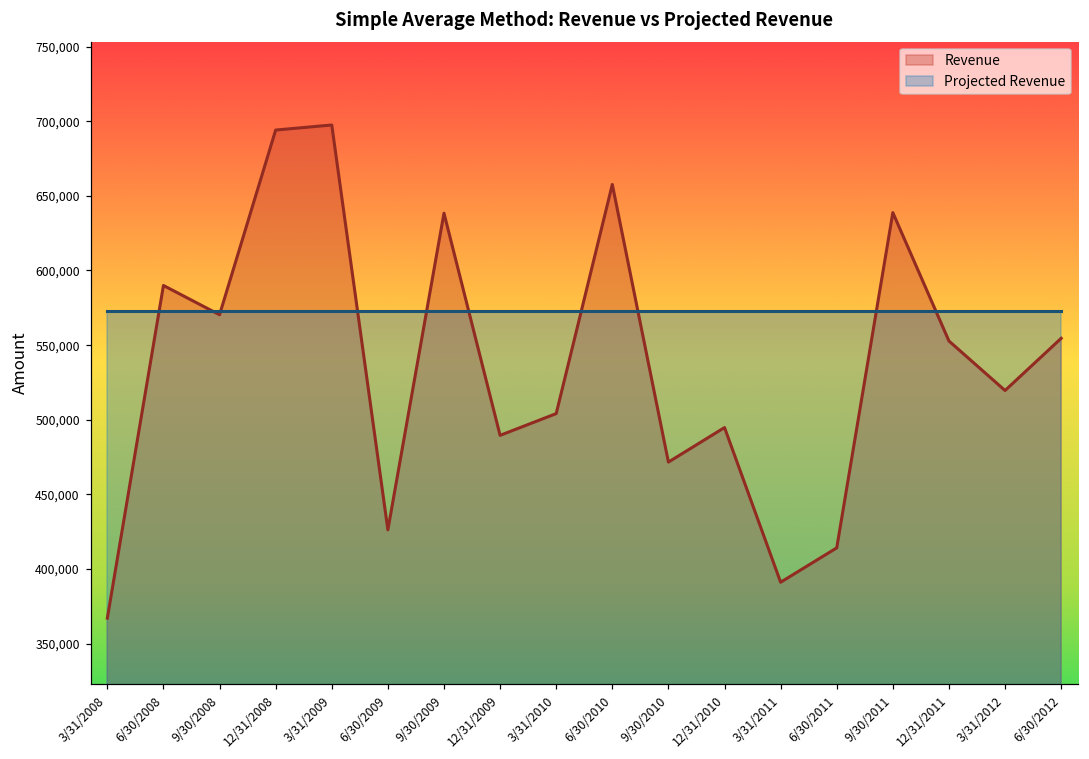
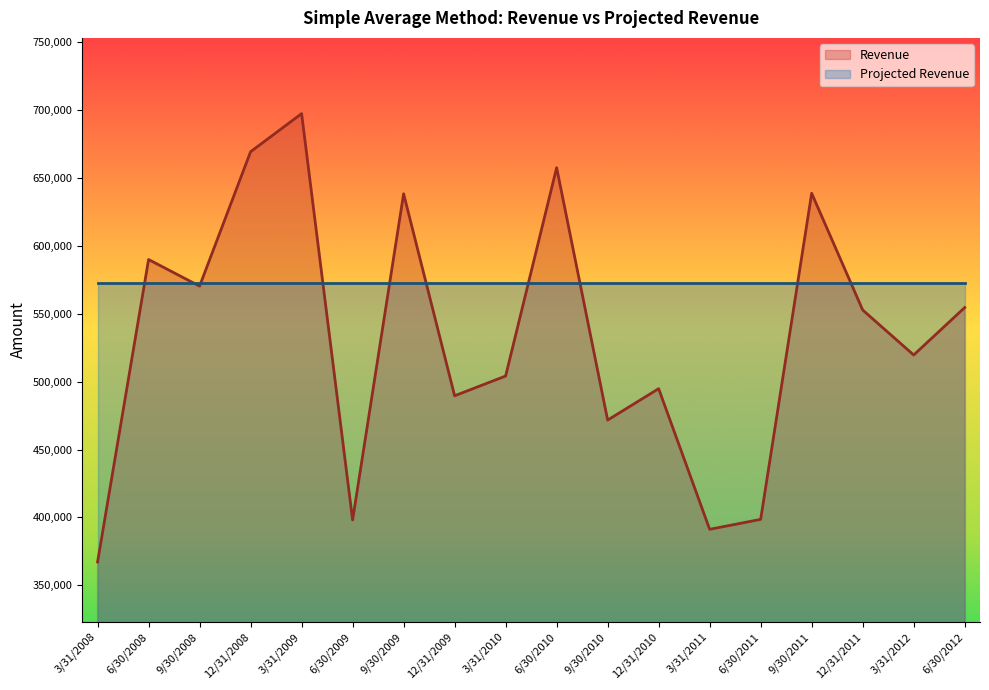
Revenue, 12/31/2008: 694,000 -> 669,000
Revenue, 6/30/2009: 426,000 -> 398,000
Revenue, 6/30/2011: 414,000 -> 399,000
